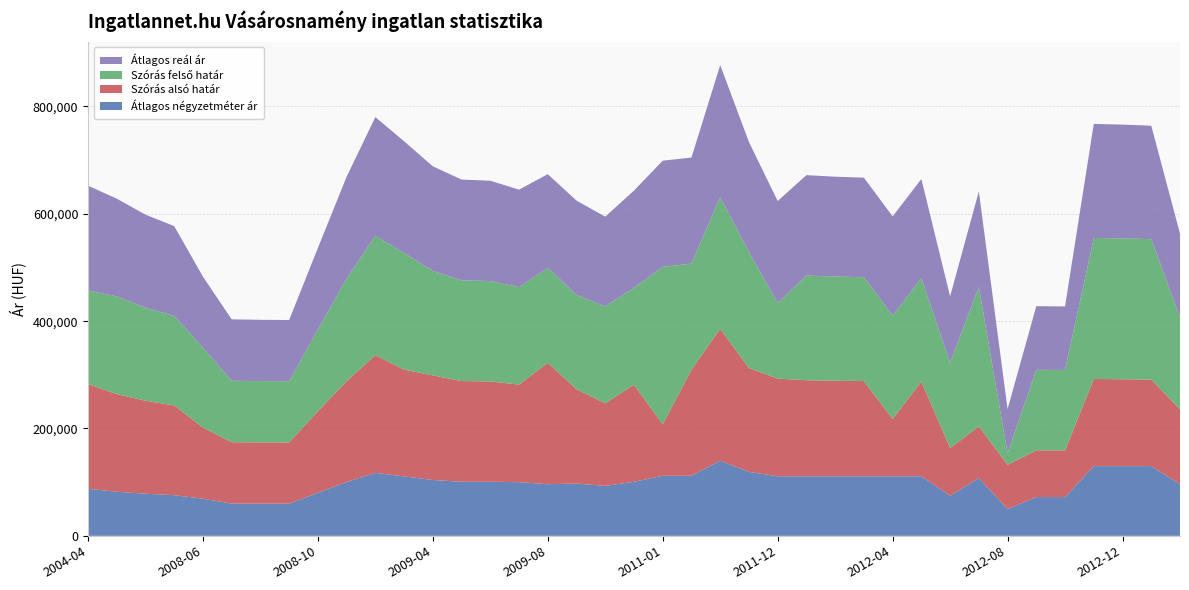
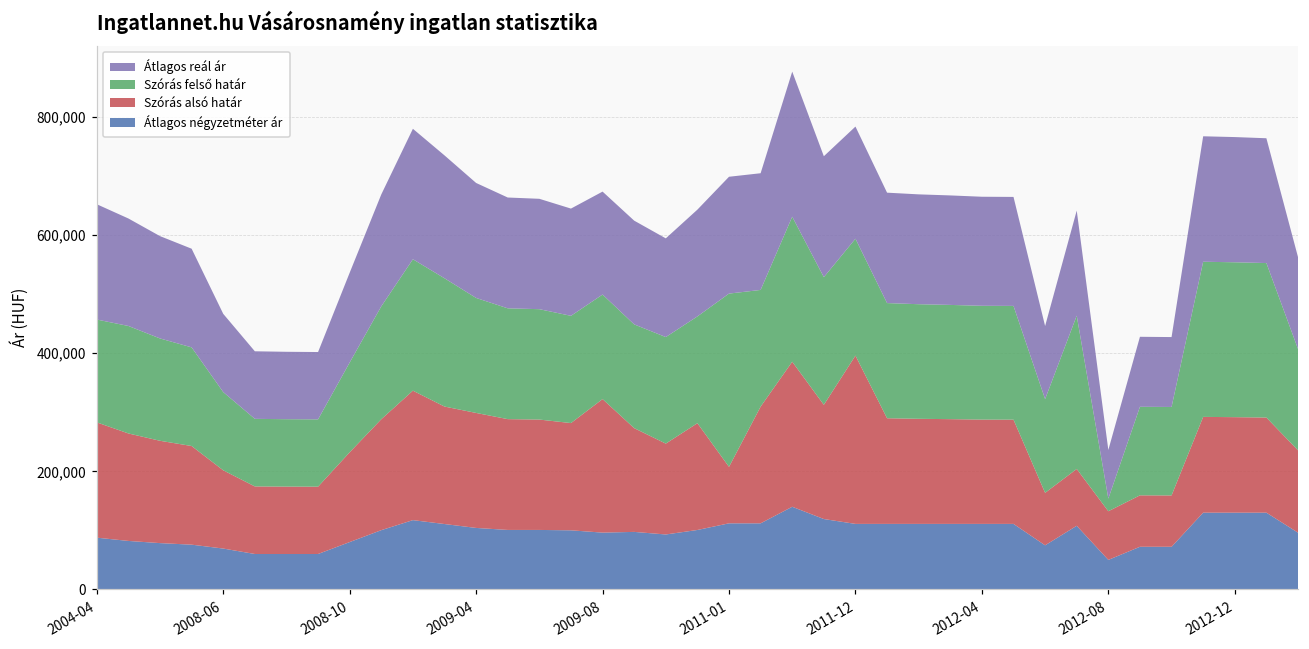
Szórás felső határ, 2008-06: 150,000 -> 130,000
Szórás alsó határ, 2011-12: 180,000 -> 290,000
Szórás felső határ, 2011-12: 140,000 -> 200,000
Szórás alsó határ, 2012-04: 110,000 -> 180,000
